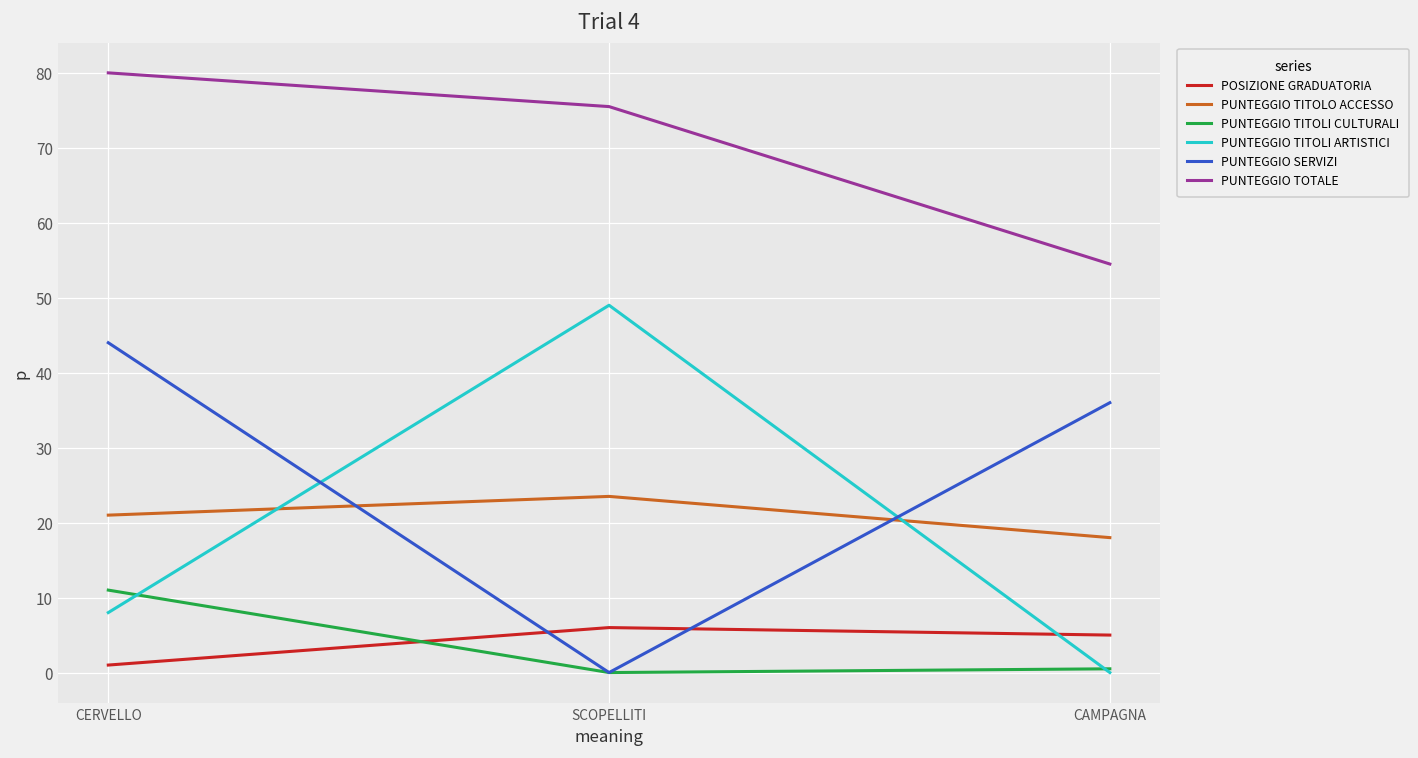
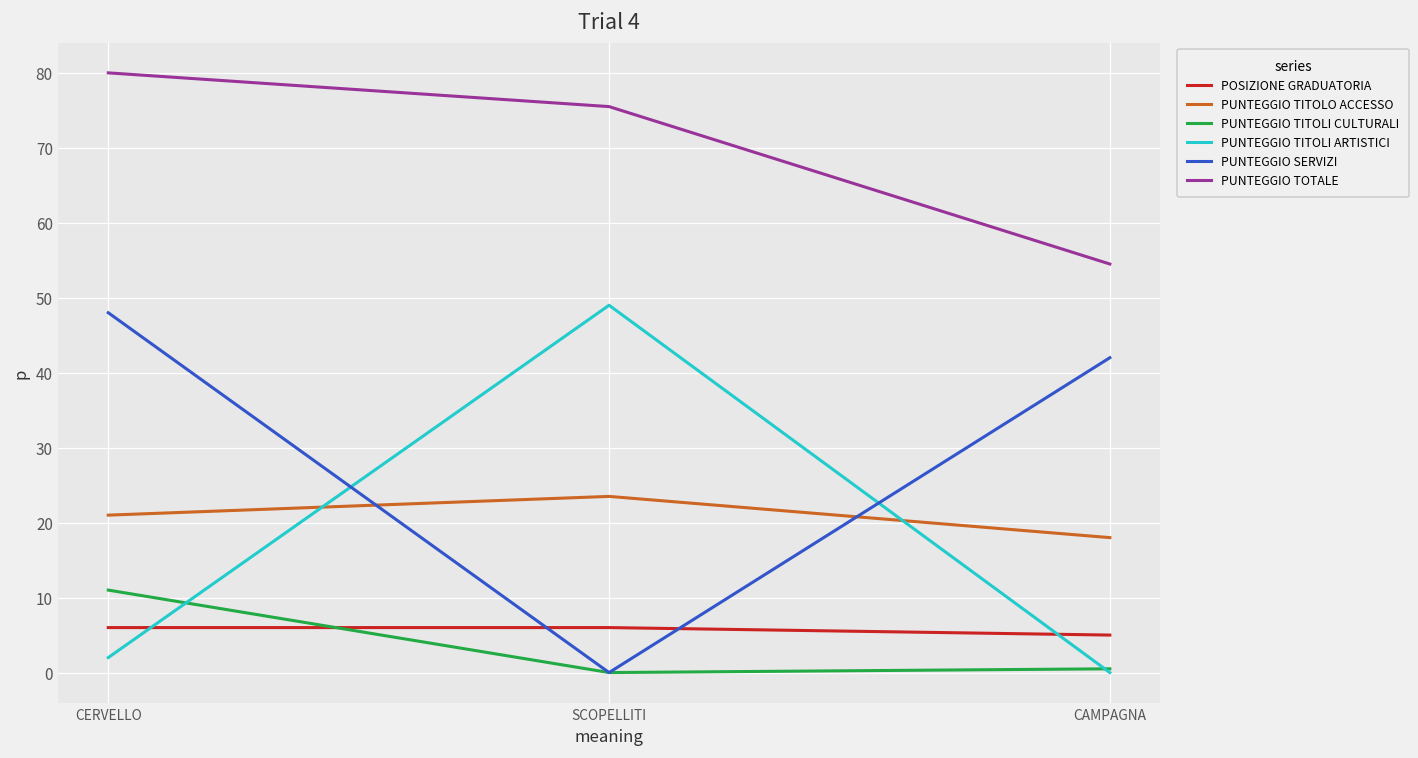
POSIZIONE GRADUATORIA, CERVELLO: 1 -> 6
PUNTEGGIO TITOLI ARTISTICI, CERVELLO: 8 -> 2
PUNTEGGIO SERVIZI, CERVELLO: 44 -> 48
PUNTEGGIO SERVIZI, CAMPAGNA: 36 -> 42
